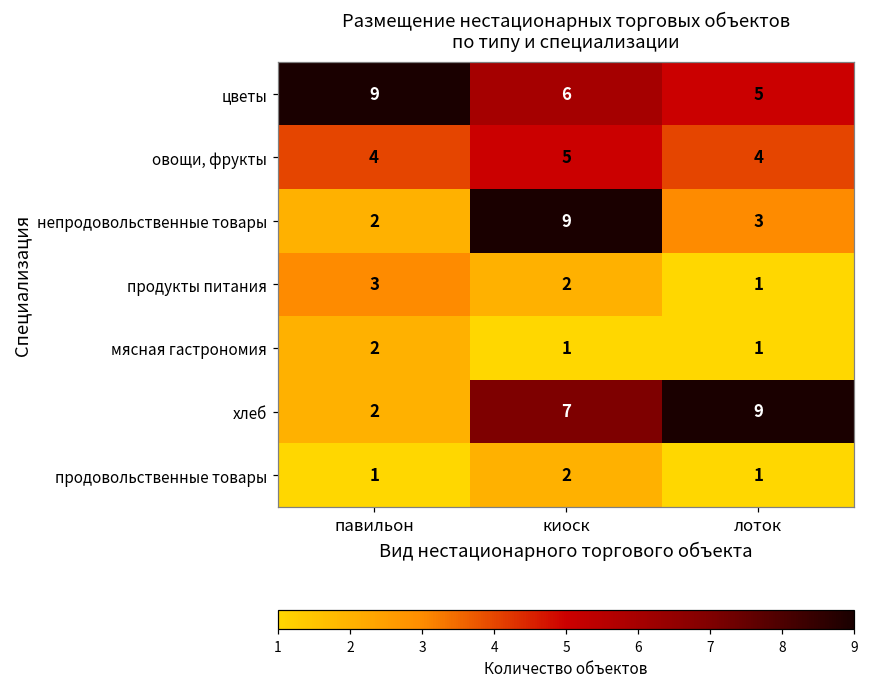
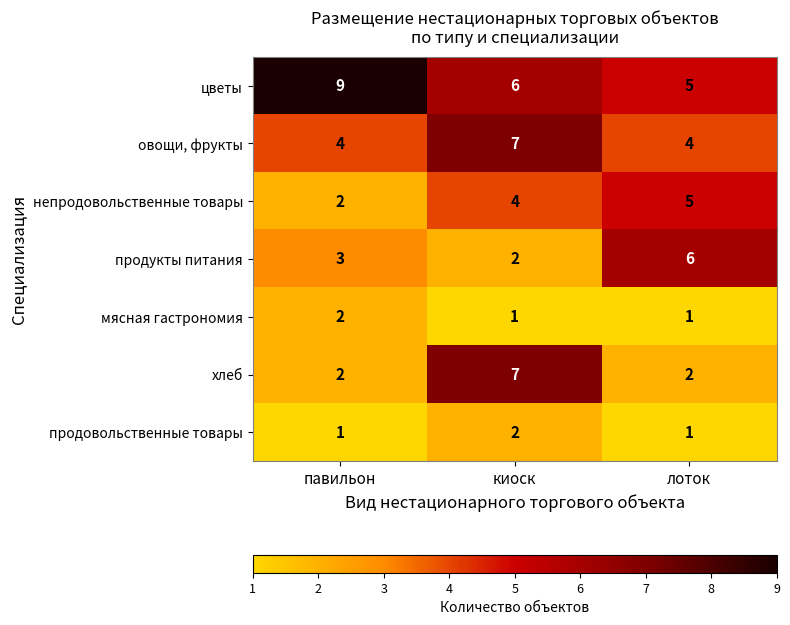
овощи, фрукты, киоск: 5 -> 7
непродовольственные товары, киоск: 9 -> 4
непродовольственные товары, лоток: 3 -> 5
продукты питания, лоток: 1 -> 6
хлеб, лоток: 9 -> 2
